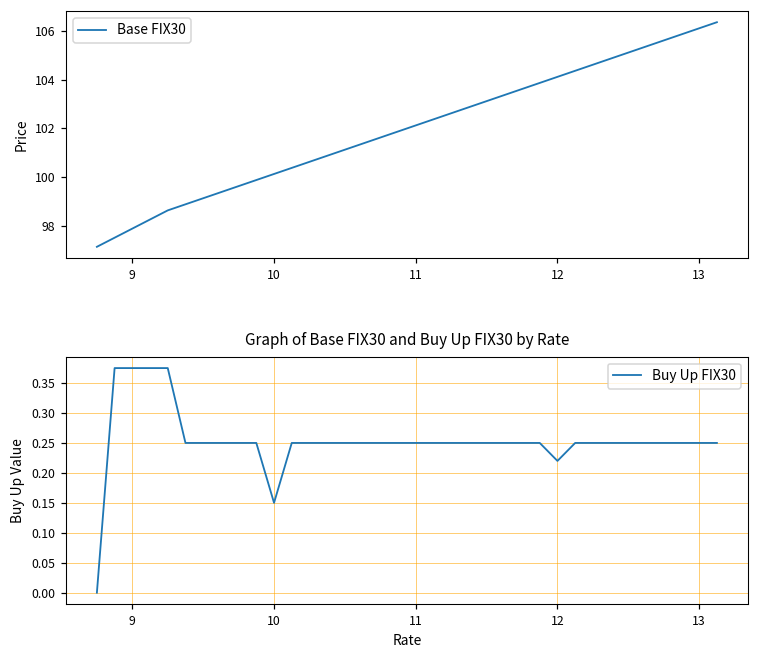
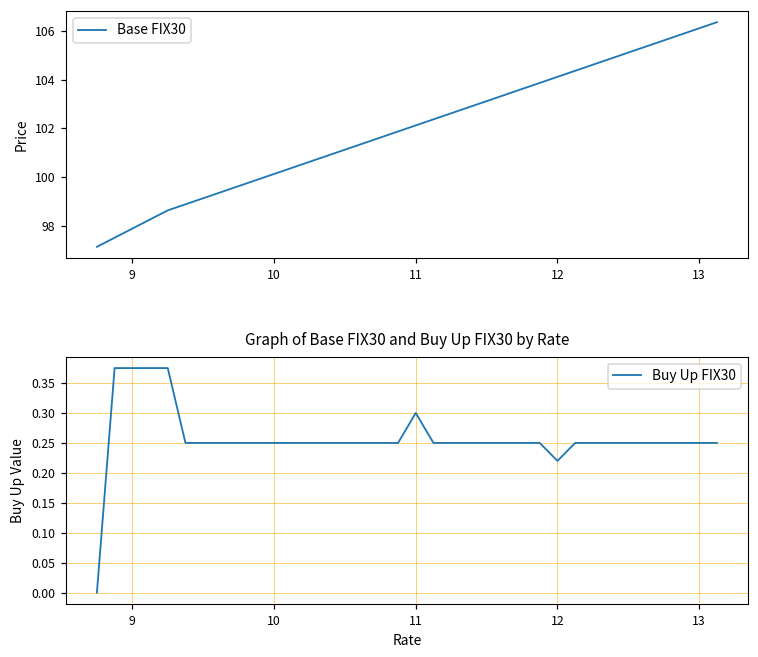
Graph of Base FIX30 and Buy Up FIX30 by Rate, 10: 0.15 -> 0.25
Graph of Base FIX30 and Buy Up FIX30 by Rate, 11: 0.25 -> 0.30
